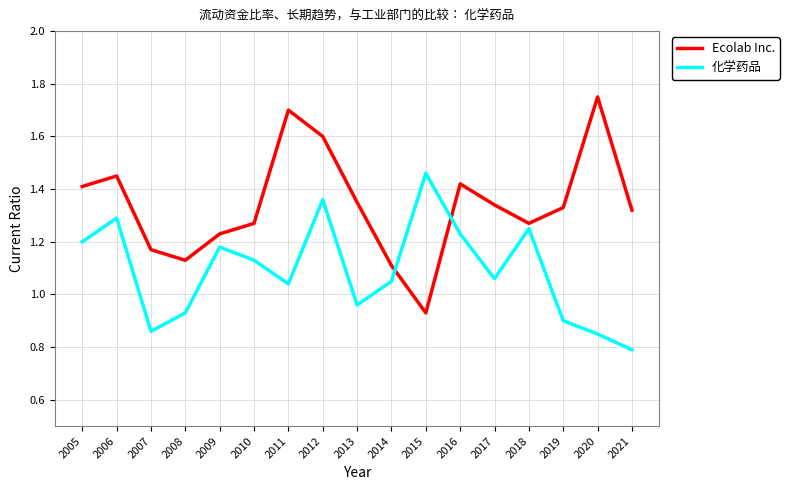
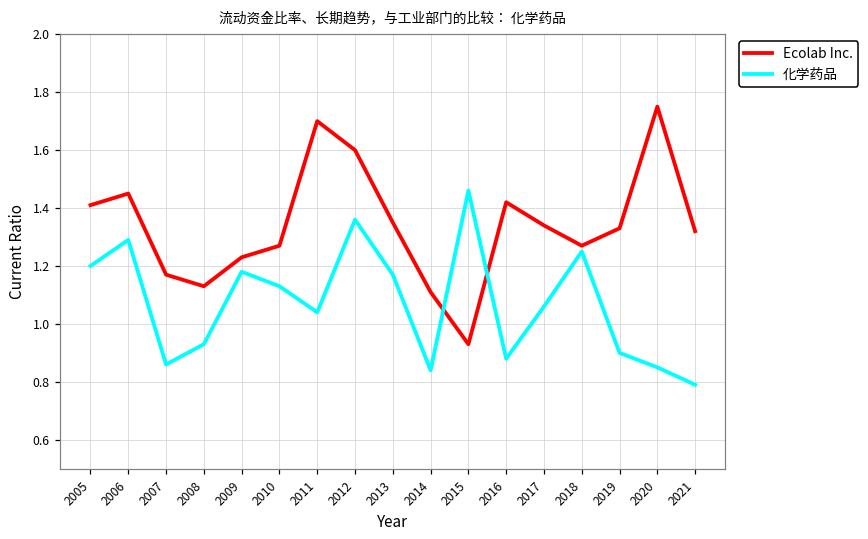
化学药品, 2013: 0.96 -> 1.17
化学药品, 2014: 1.05 -> 0.84
化学药品, 2016: 1.23 -> 0.88
